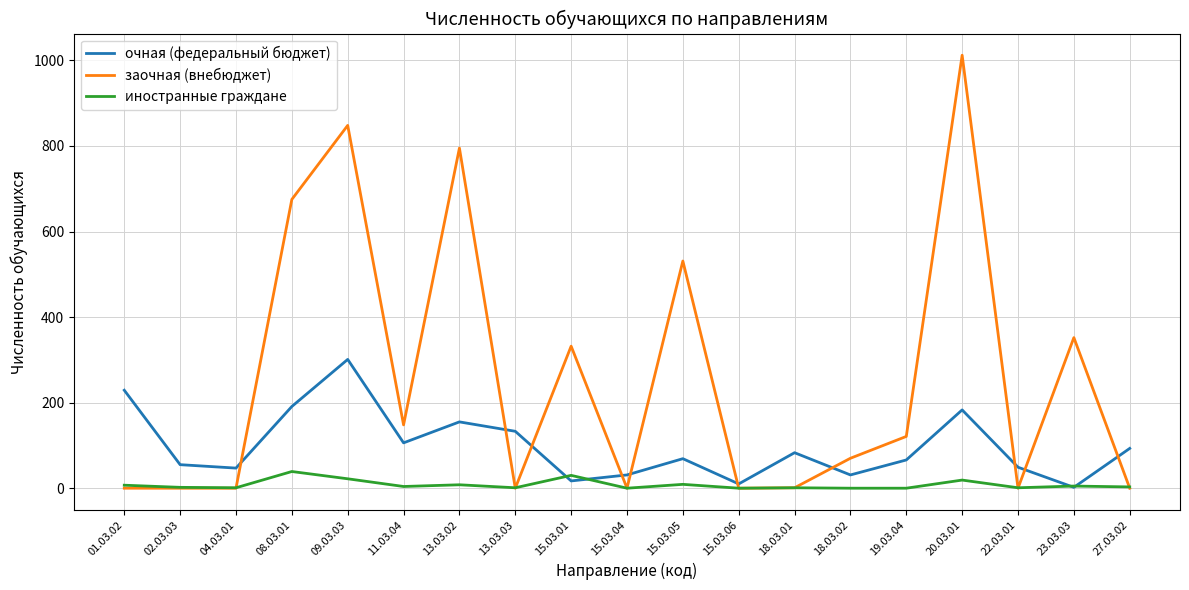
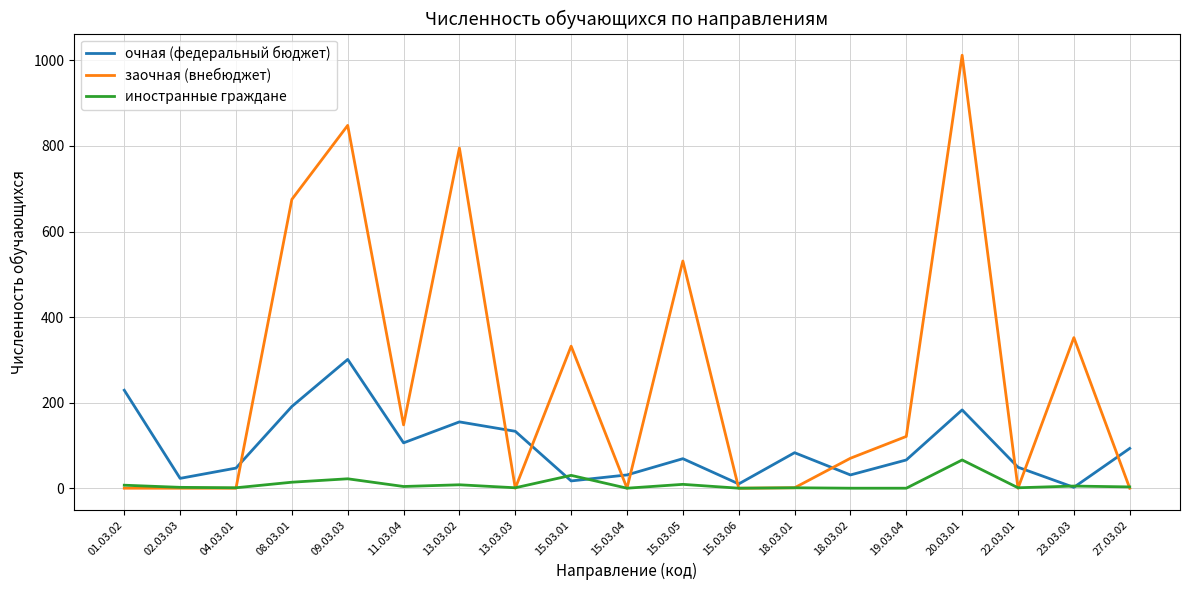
очная (федеральный бюджет), 02.03.03: 60 -> 20
иностранные граждане, 08.03.01: 40 -> 10
иностранные граждане, 20.03.01: 20 -> 70
